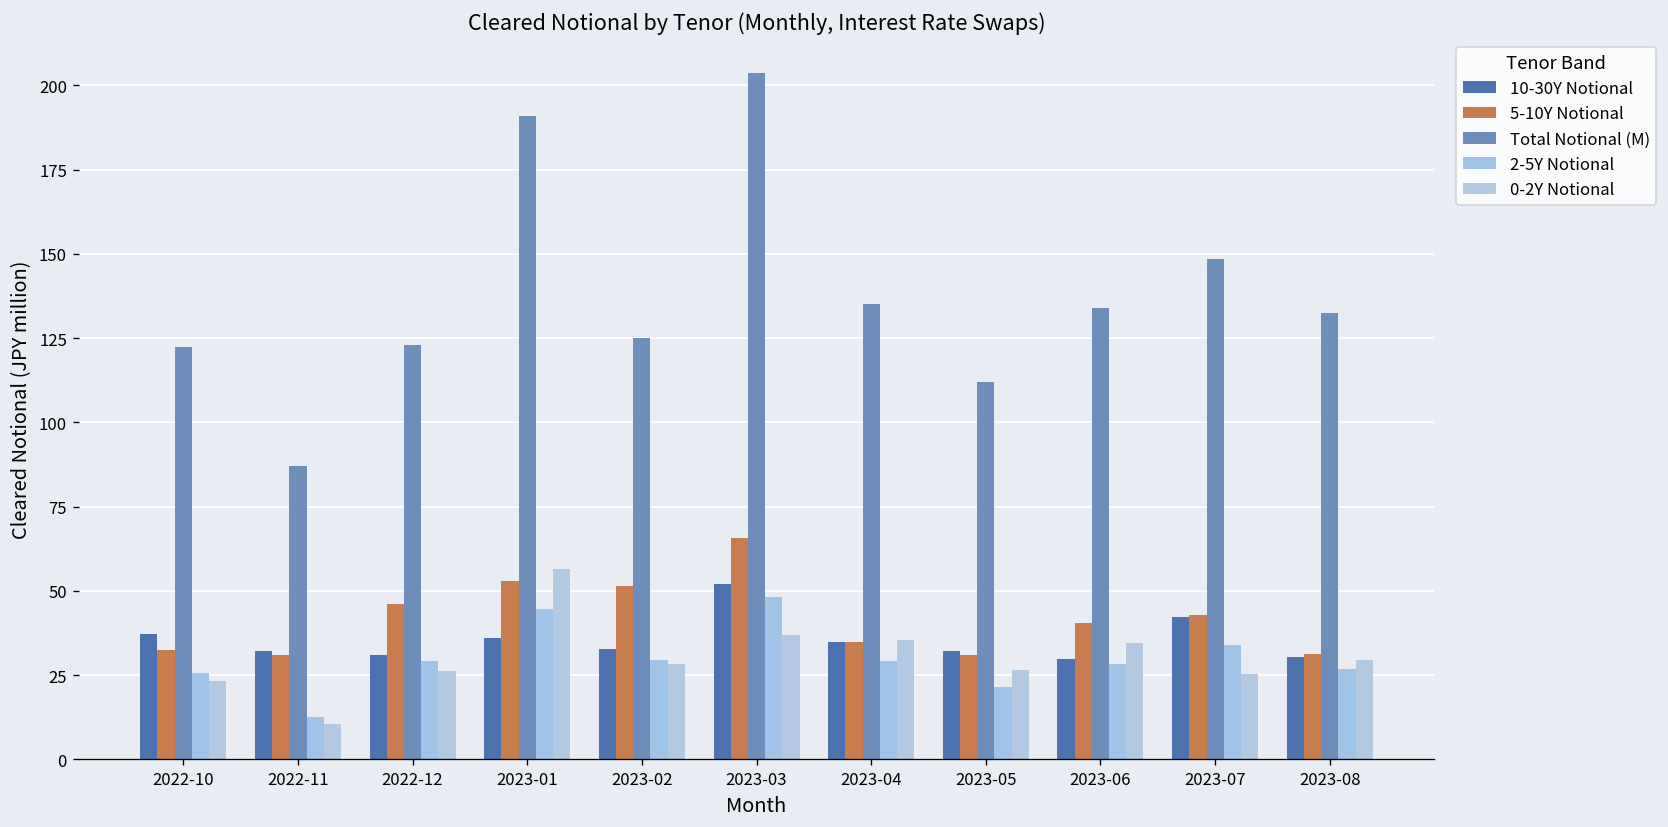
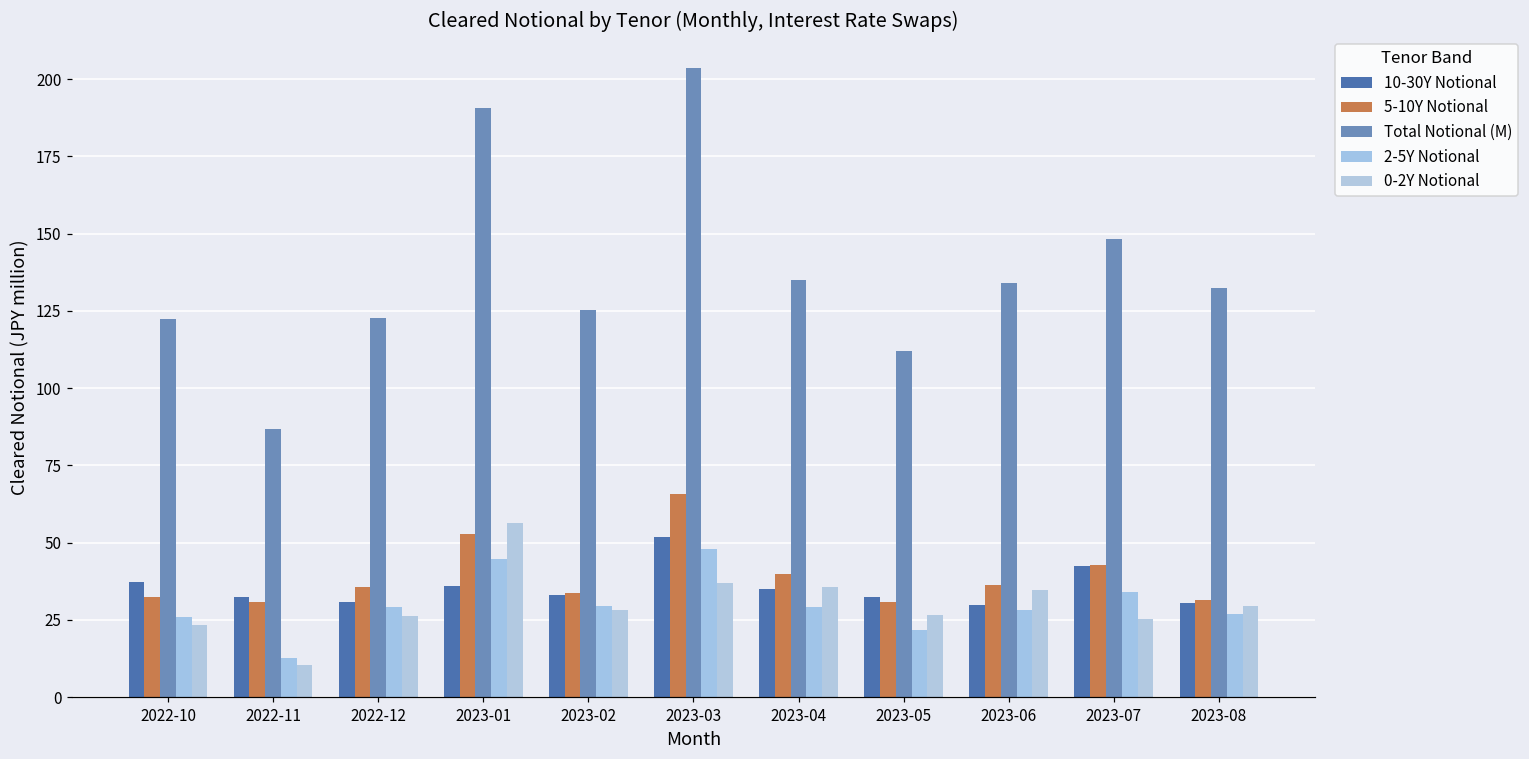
5-10Y Notional, 2022-12: 46 -> 36
5-10Y Notional, 2023-02: 52 -> 34
5-10Y Notional, 2023-04: 35 -> 40
5-10Y Notional, 2023-06: 41 -> 36
